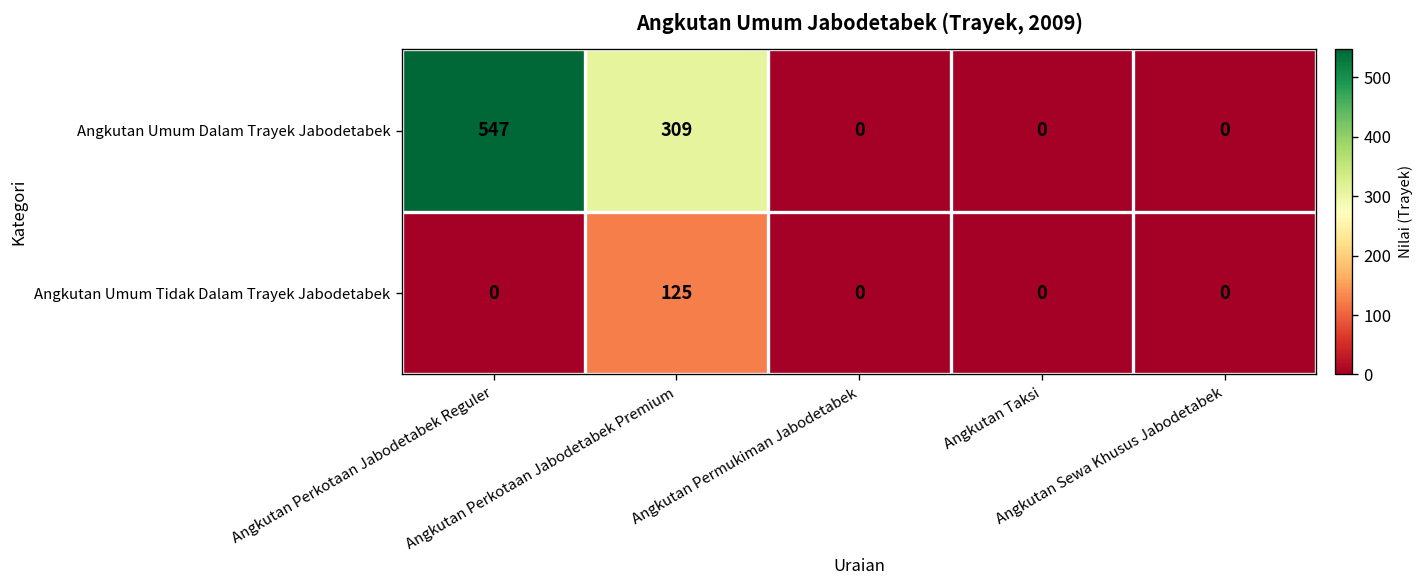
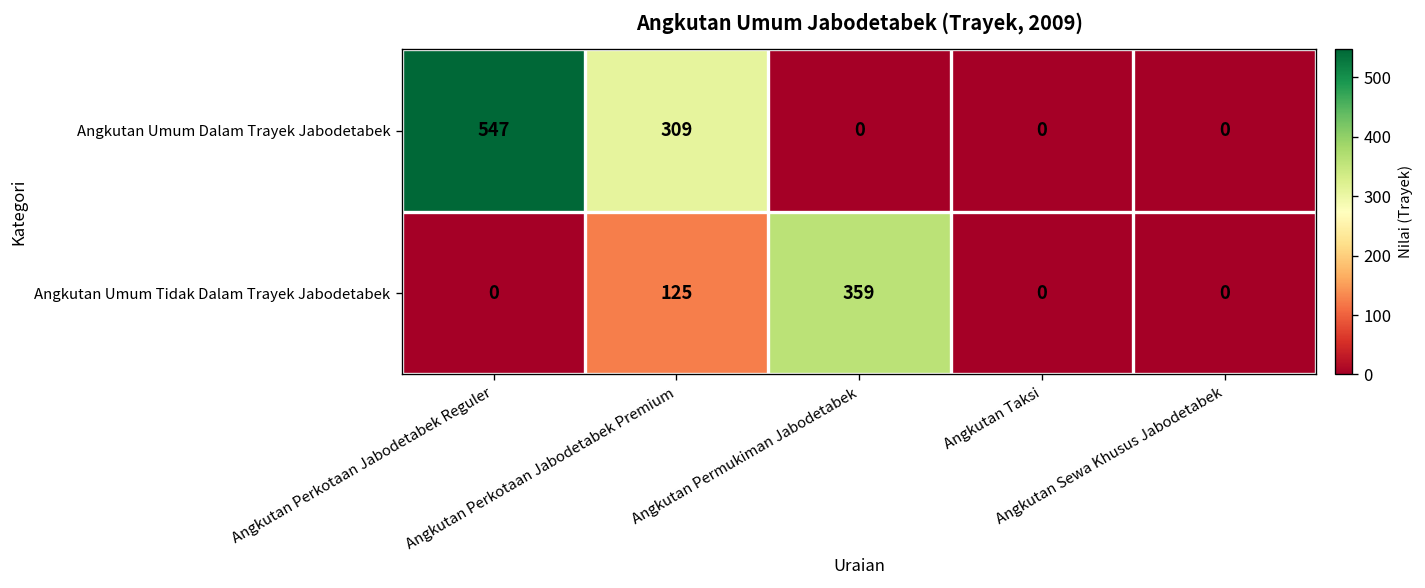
Angkutan Umum Tidak Dalam Trayek Jabodetabek, Angkutan Permukiman Jabodetabek: 0 -> 359
